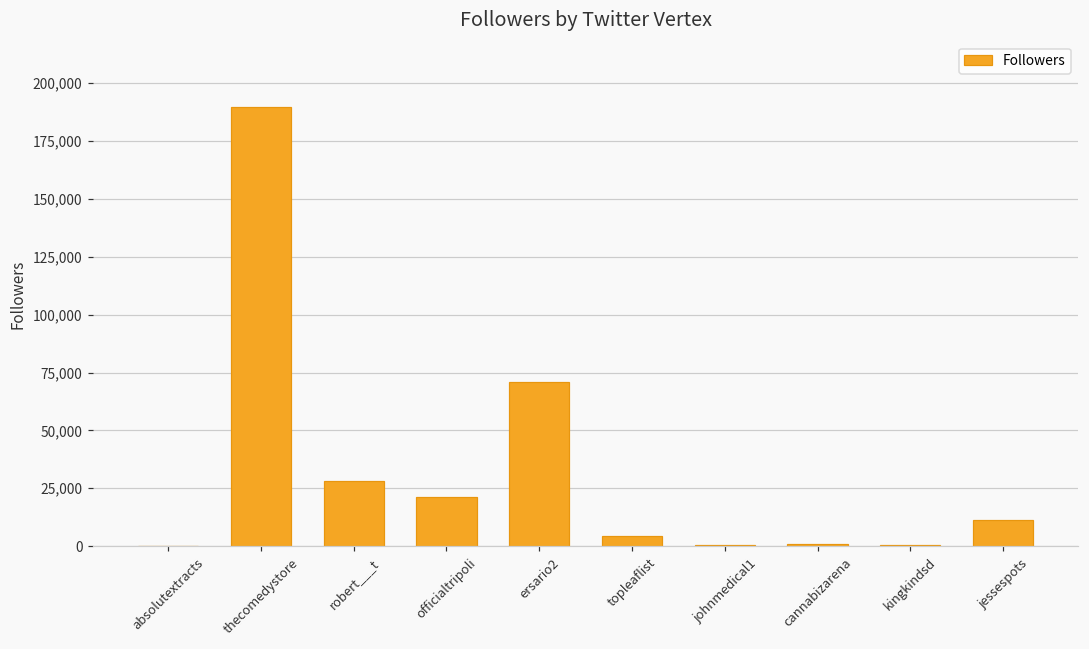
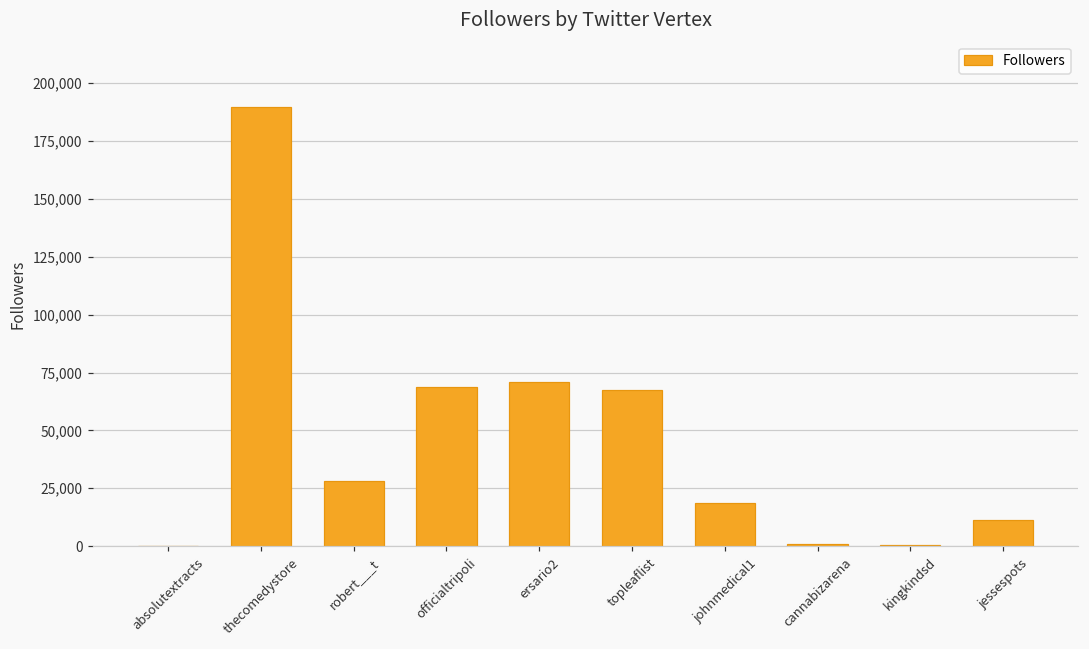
officialtripoli: 21,000 -> 69,000
topleaflist: 4,000 -> 67,000
johnmedical1: 0 -> 19,000
